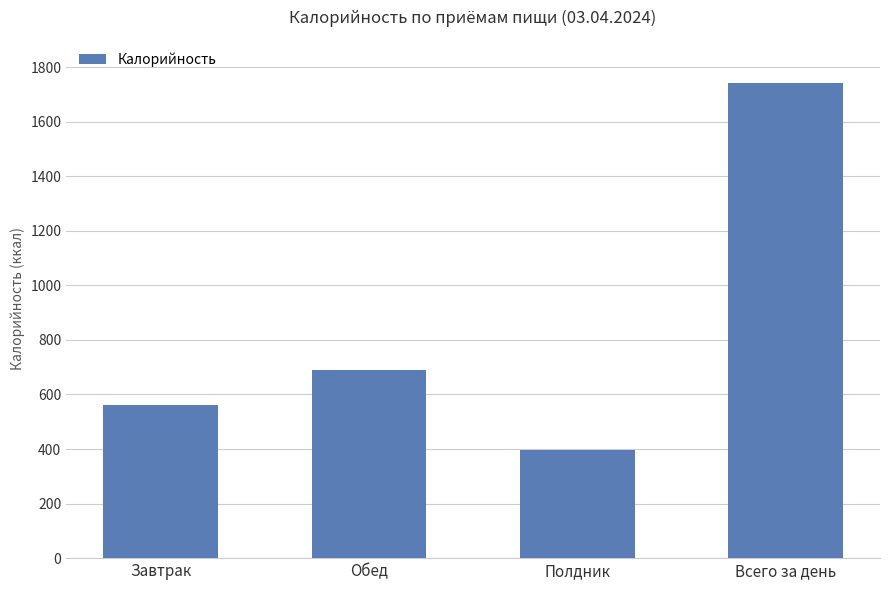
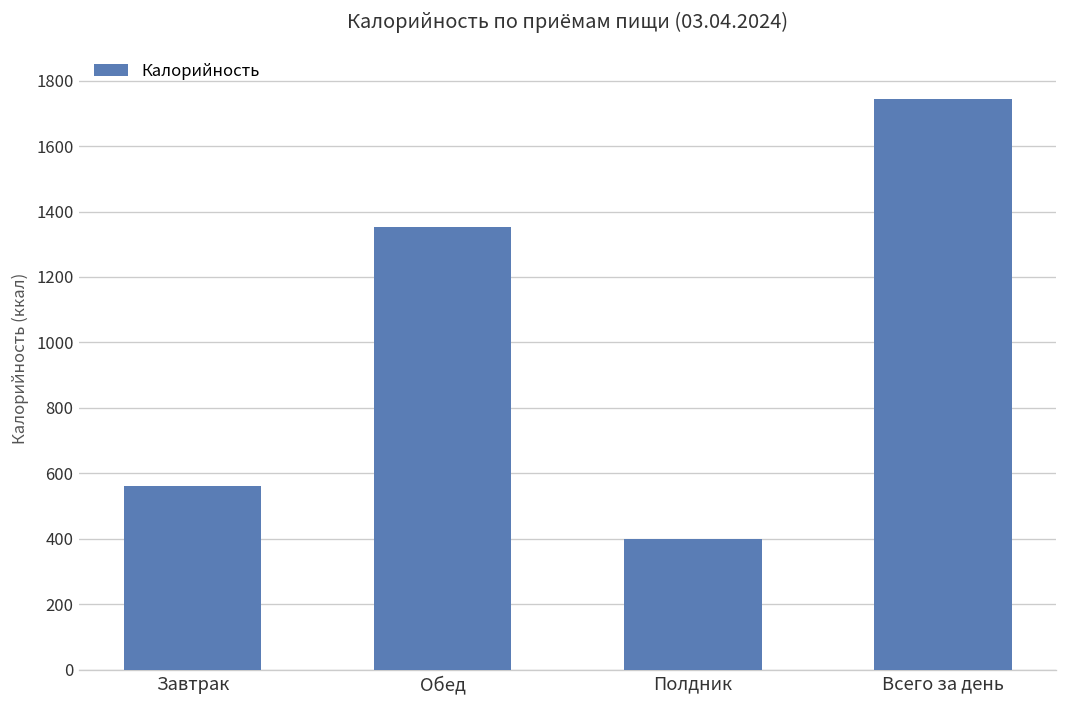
Обед: 690 -> 1350
